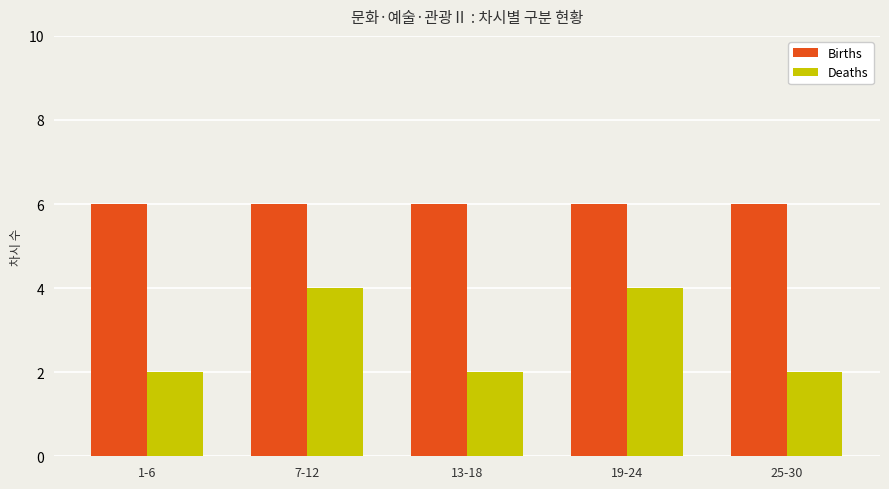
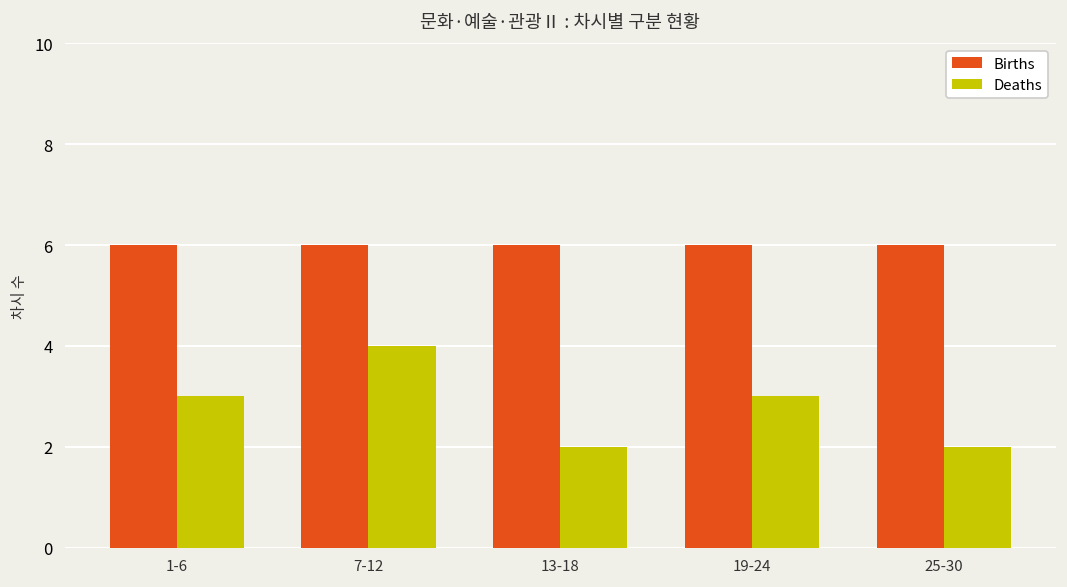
Deaths, 1-6: 2 -> 3
Deaths, 19-24: 4 -> 3
